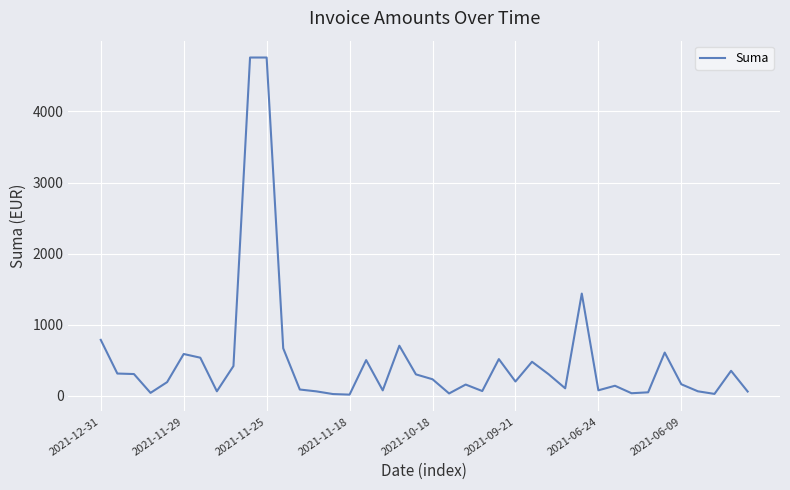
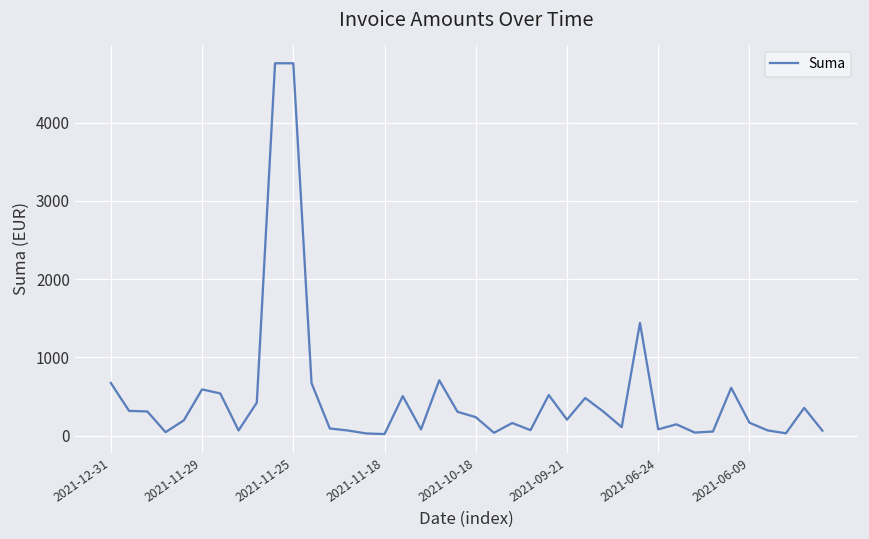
2021-12-31: 800 -> 700
